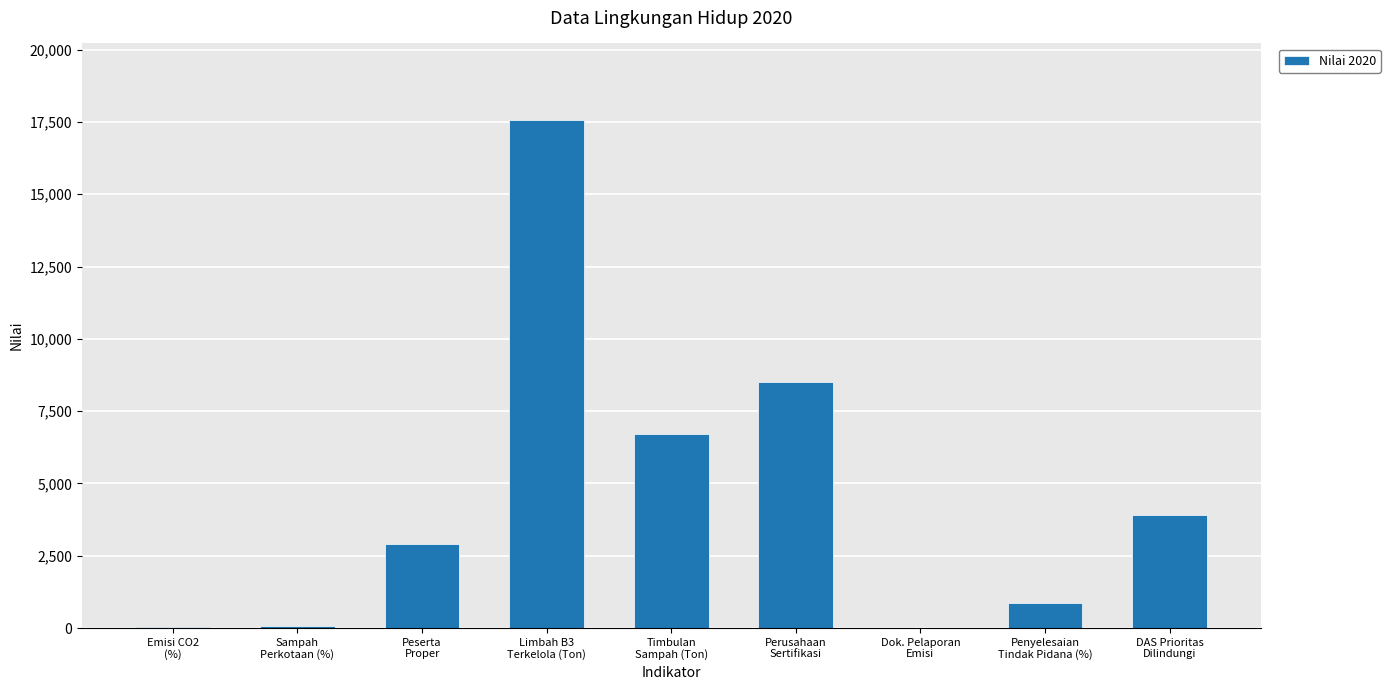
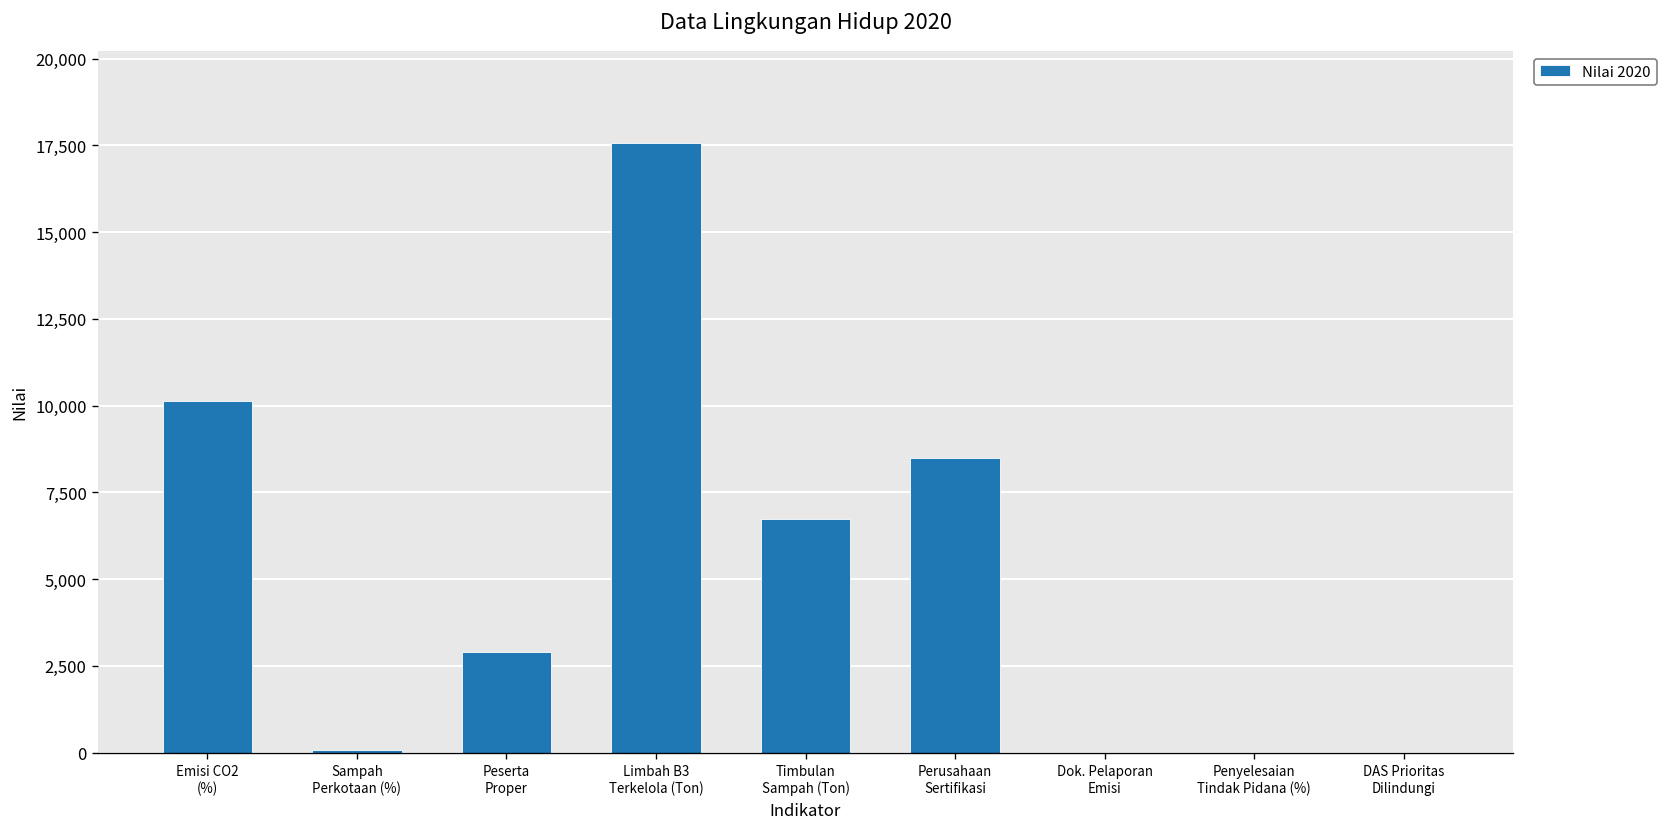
Emisi CO2 (%): 100 -> 10,100
Penyelesaian Tindak Pidana (%): 900 -> 0
DAS Prioritas Dilindungi: 3,900 -> 0
